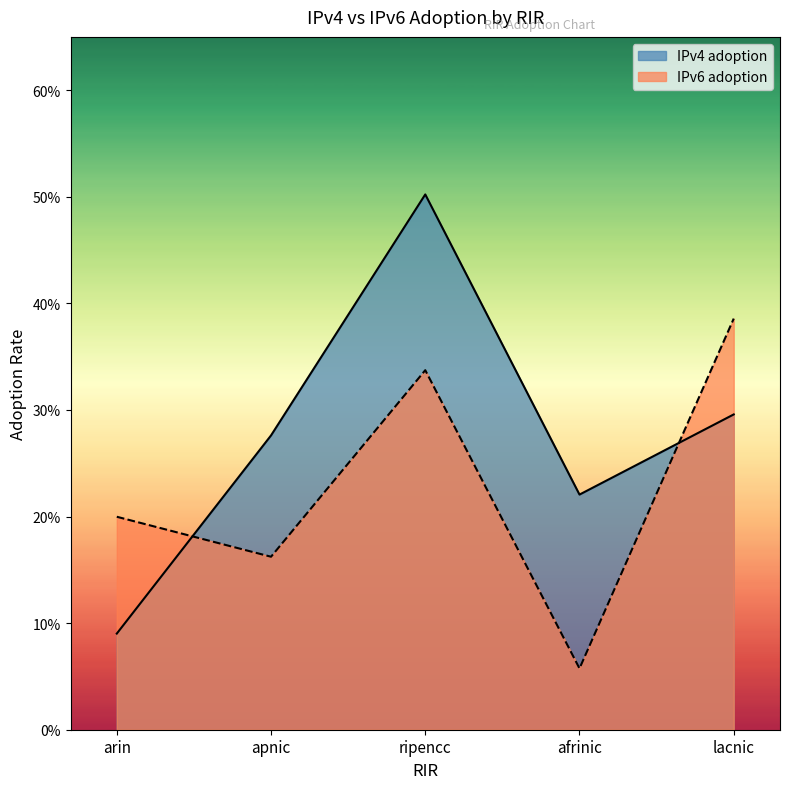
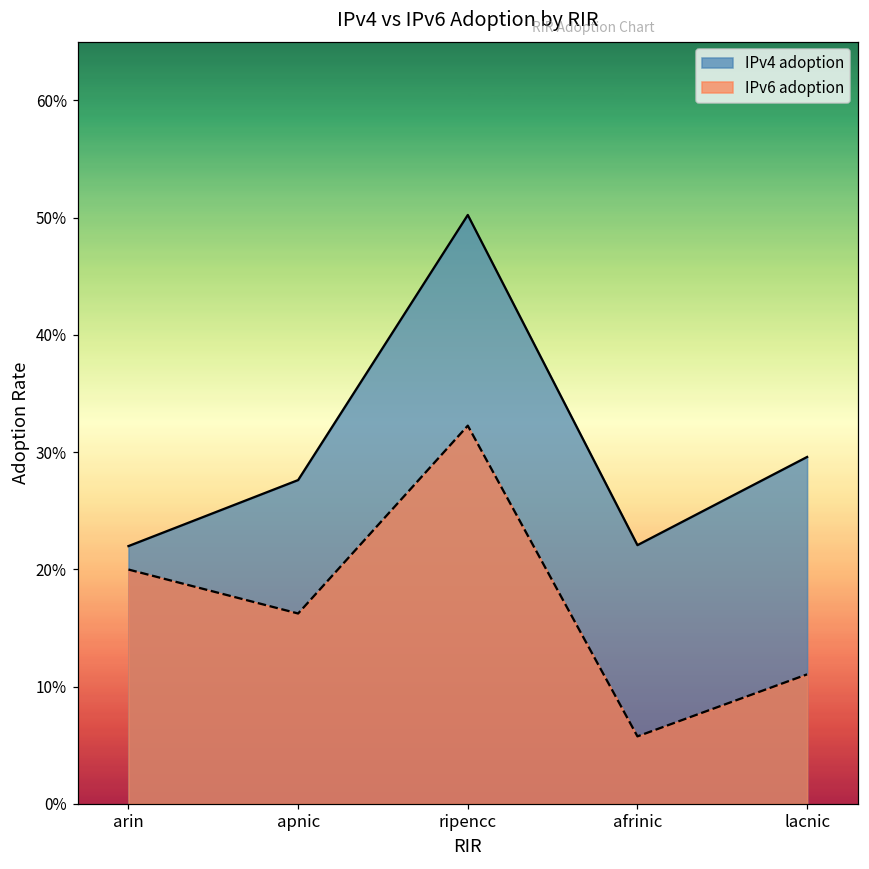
IPv4 adoption, arin: 9.0% -> 22.0%
IPv6 adoption, ripencc: 33.7% -> 32.3%
IPv6 adoption, lacnic: 38.6% -> 11.0%
